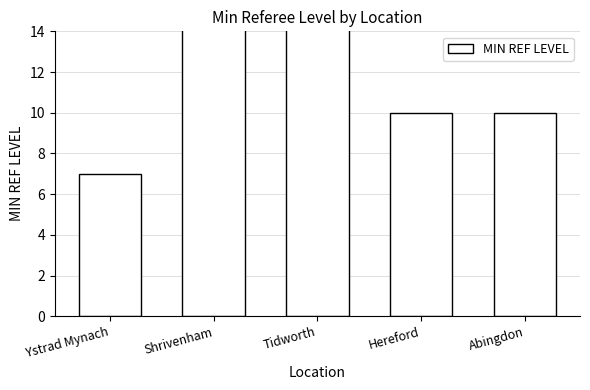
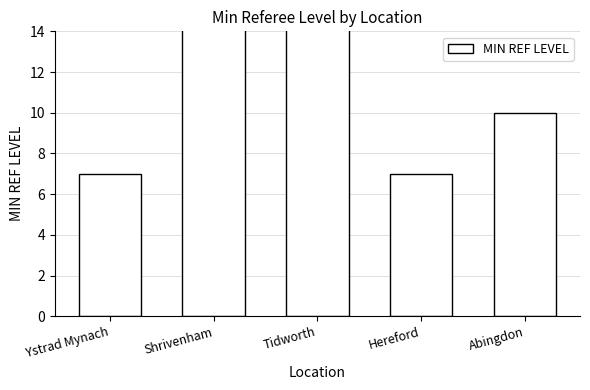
Hereford: 10 -> 7
